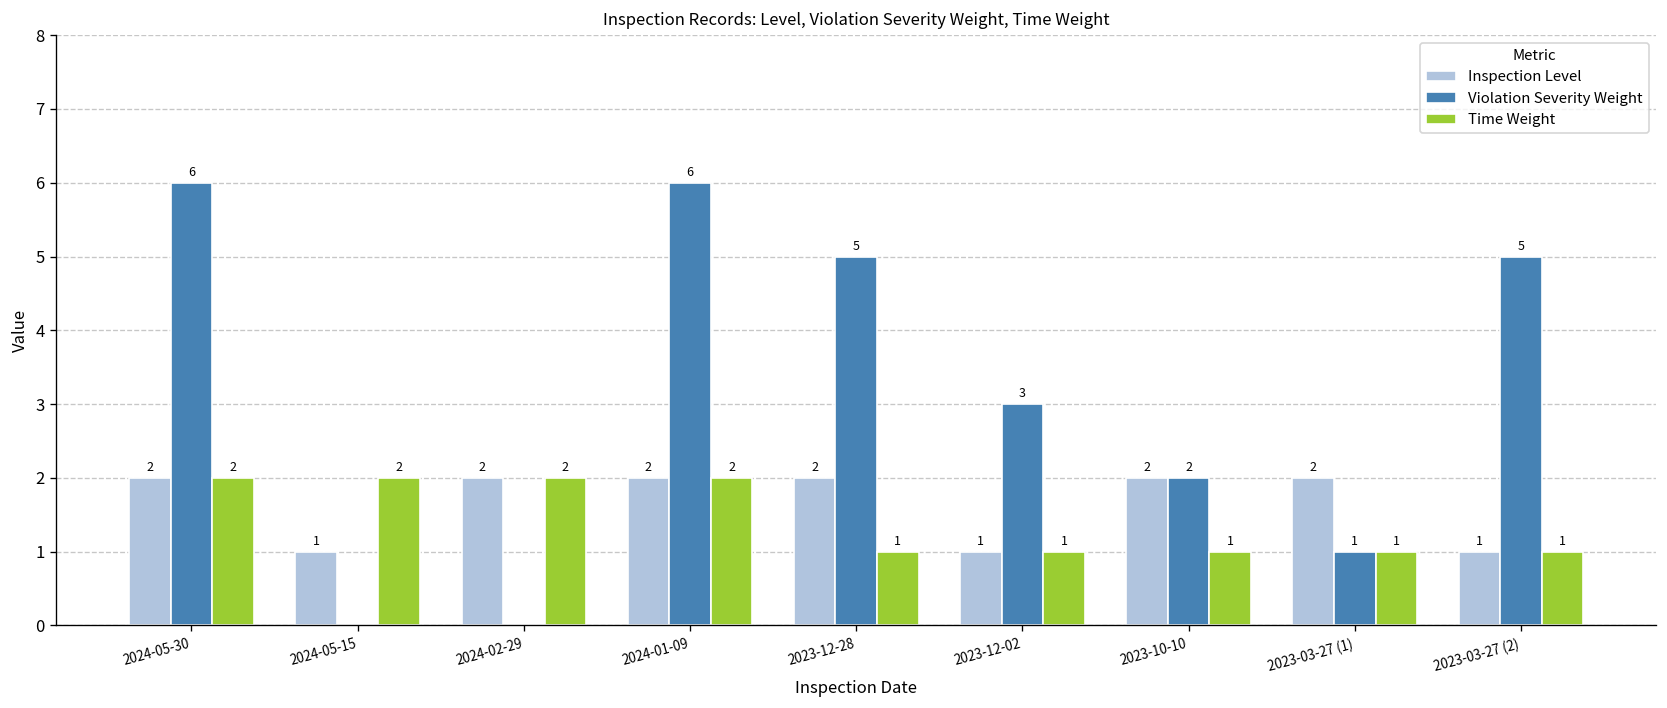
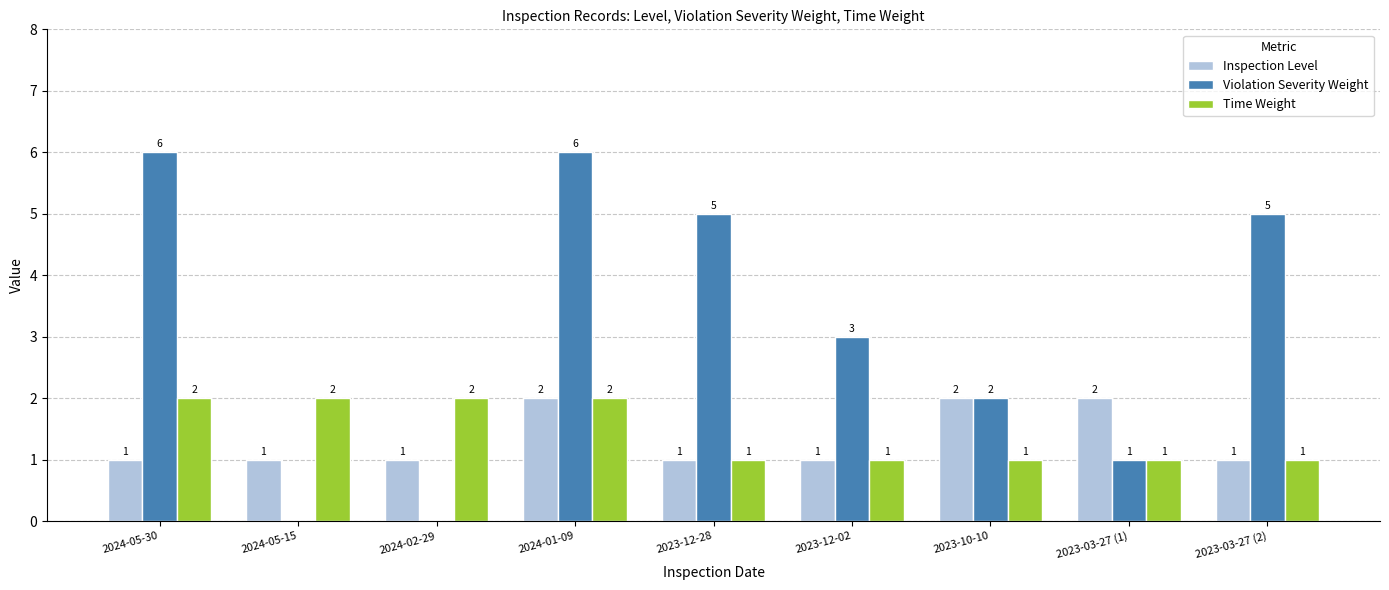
Inspection Level, 2024-05-30: 2 -> 1
Inspection Level, 2024-02-29: 2 -> 1
Inspection Level, 2023-12-28: 2 -> 1
